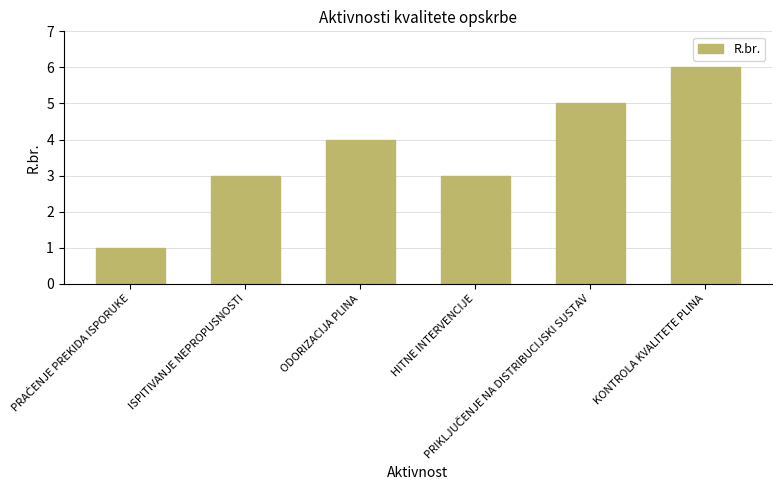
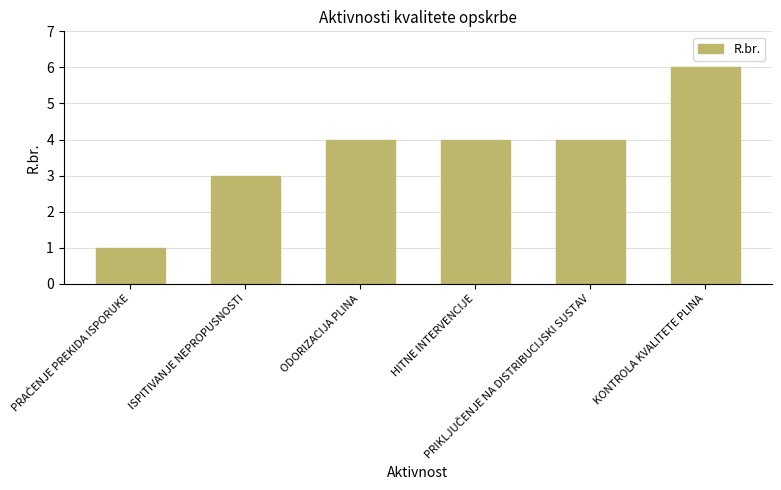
HITNE INTERVENCIJE: 3 -> 4
PRIKLJUČENJE NA DISTRIBUCIJSKI SUSTAV: 5 -> 4
